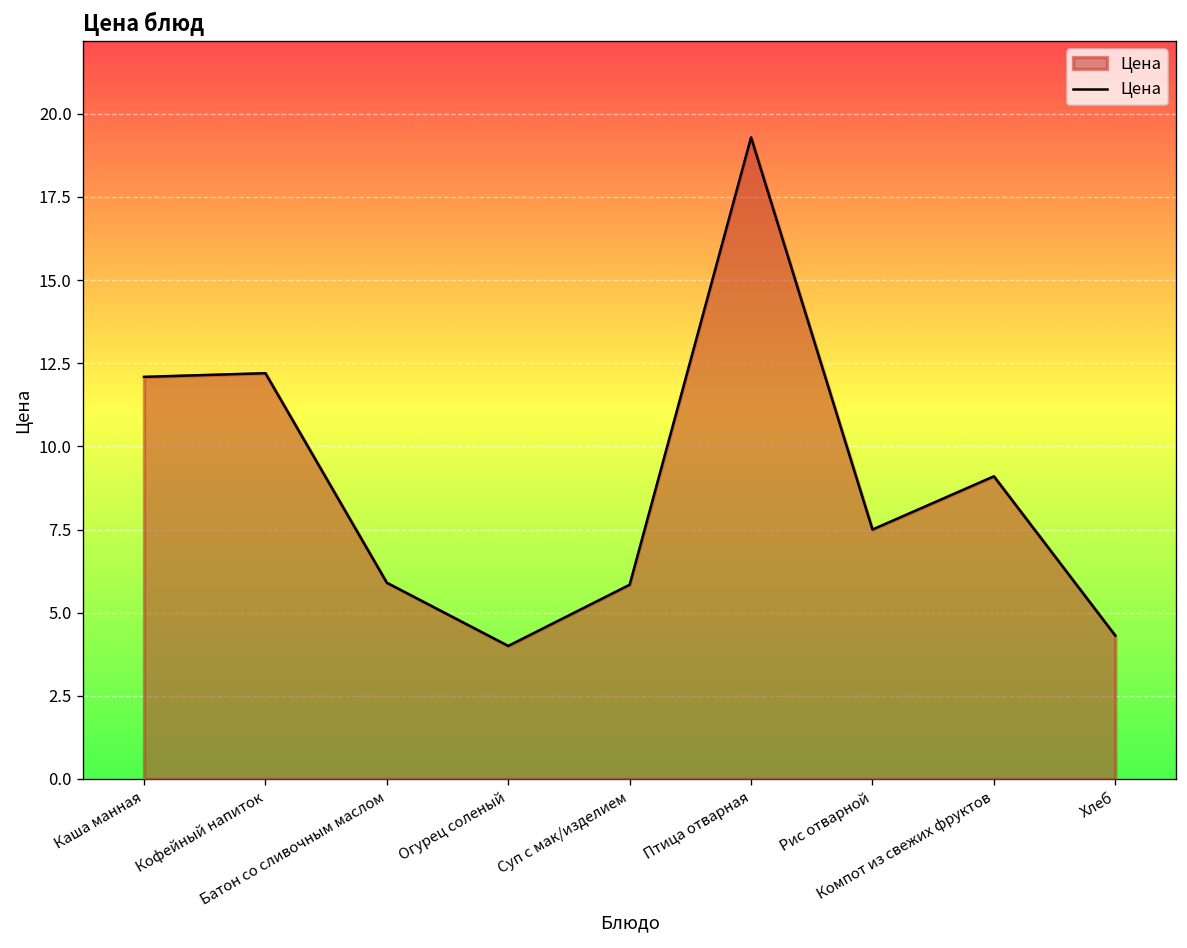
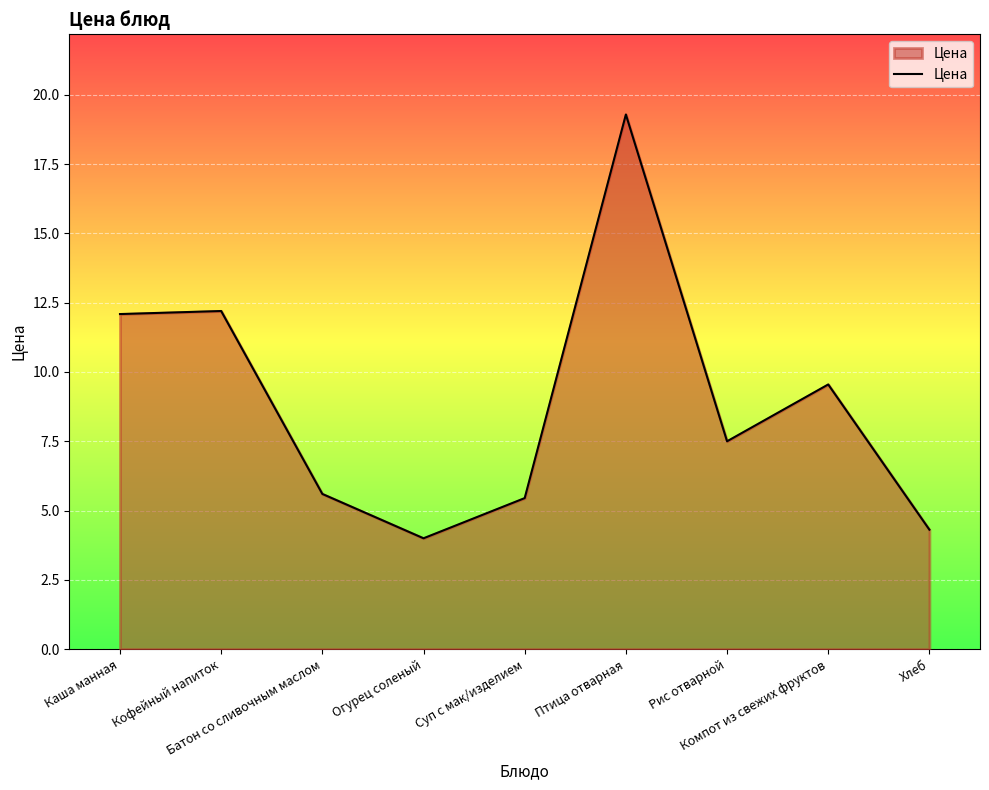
Батон со сливочным маслом: 5.9 -> 5.6
Суп с мак/изделием: 5.8 -> 5.5
Компот из свежих фруктов: 9.1 -> 9.6
